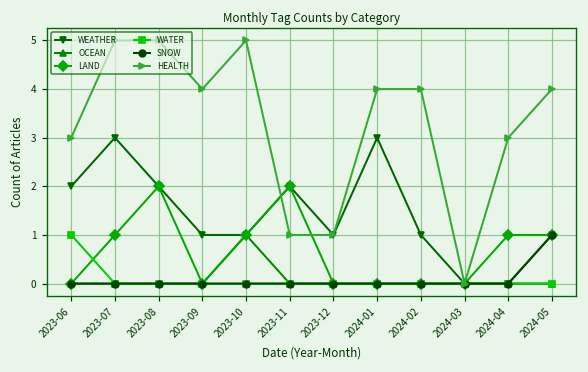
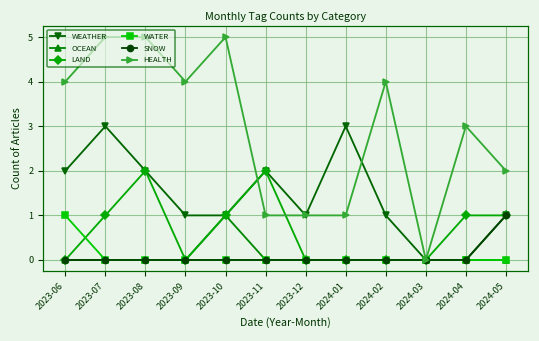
HEALTH, 2023-06: 3 -> 4
HEALTH, 2024-01: 4 -> 1
HEALTH, 2024-05: 4 -> 2
